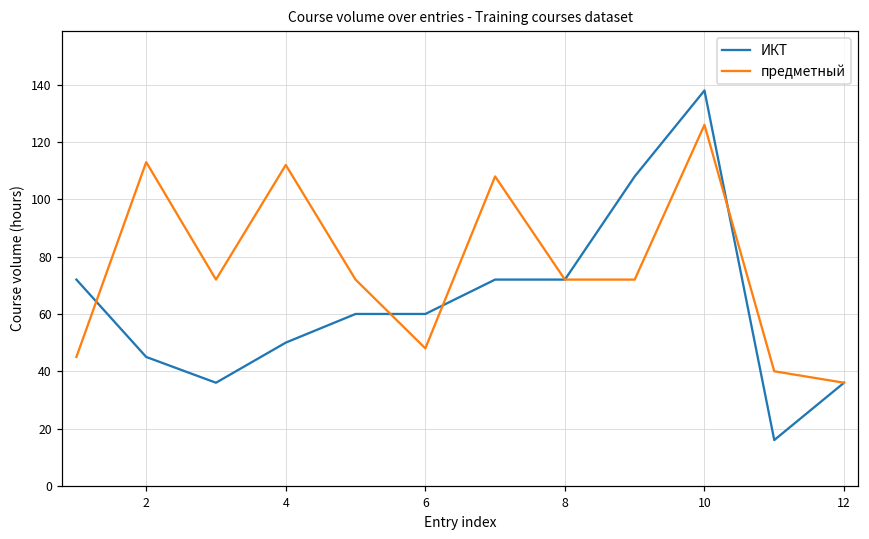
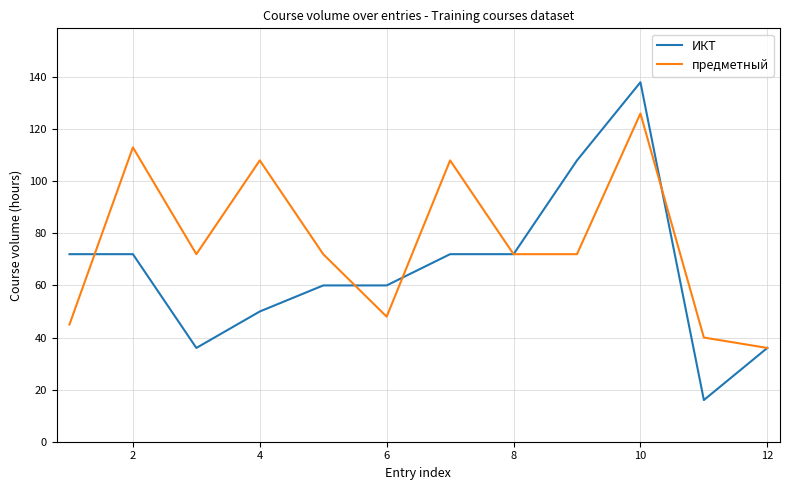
ИКТ, 2: 45 -> 72
предметный, 4: 112 -> 108
